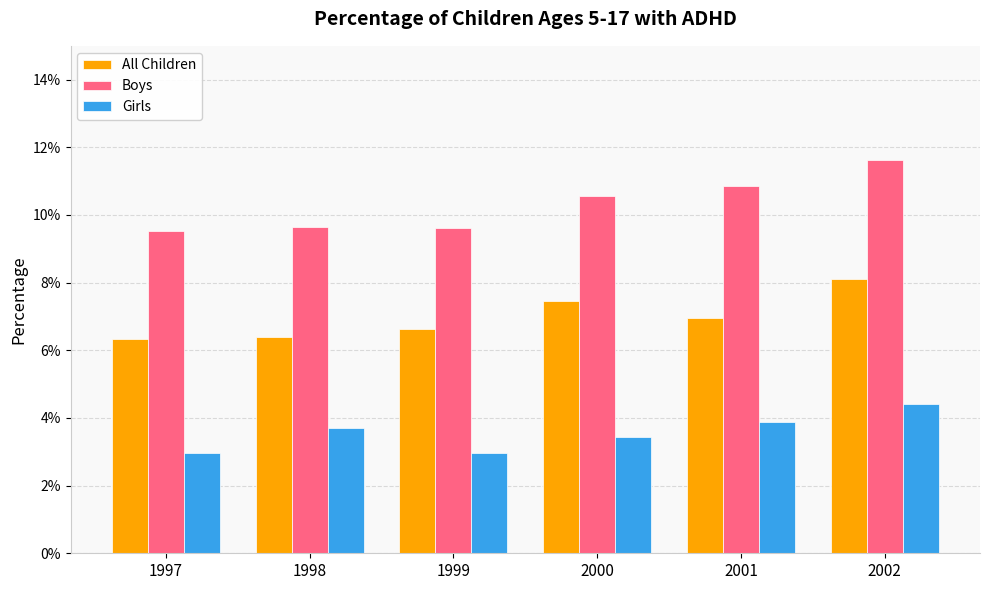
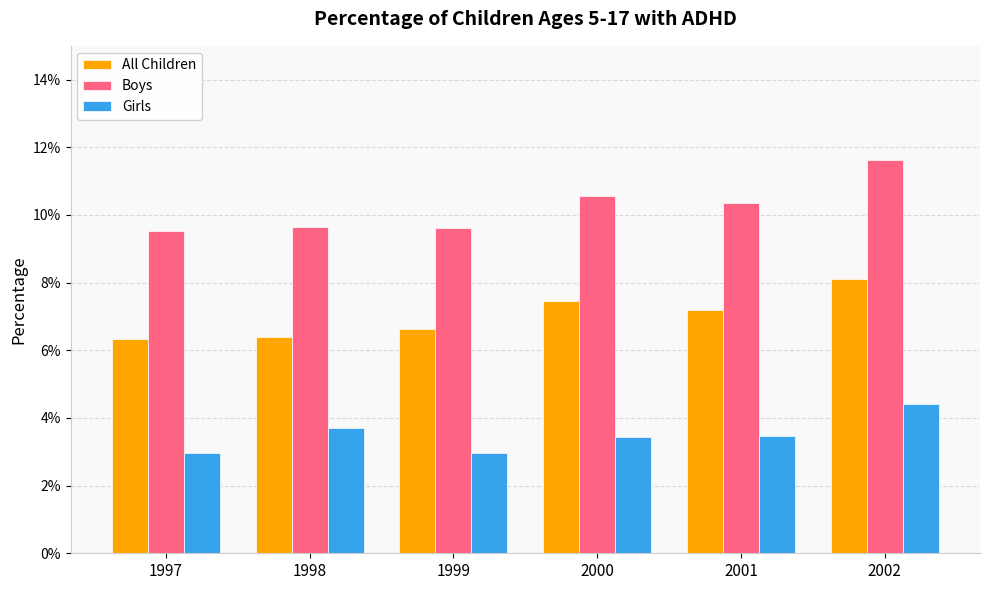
All Children, 2001: 7.0% -> 7.2%
Boys, 2001: 10.9% -> 10.3%
Girls, 2001: 3.9% -> 3.5%
